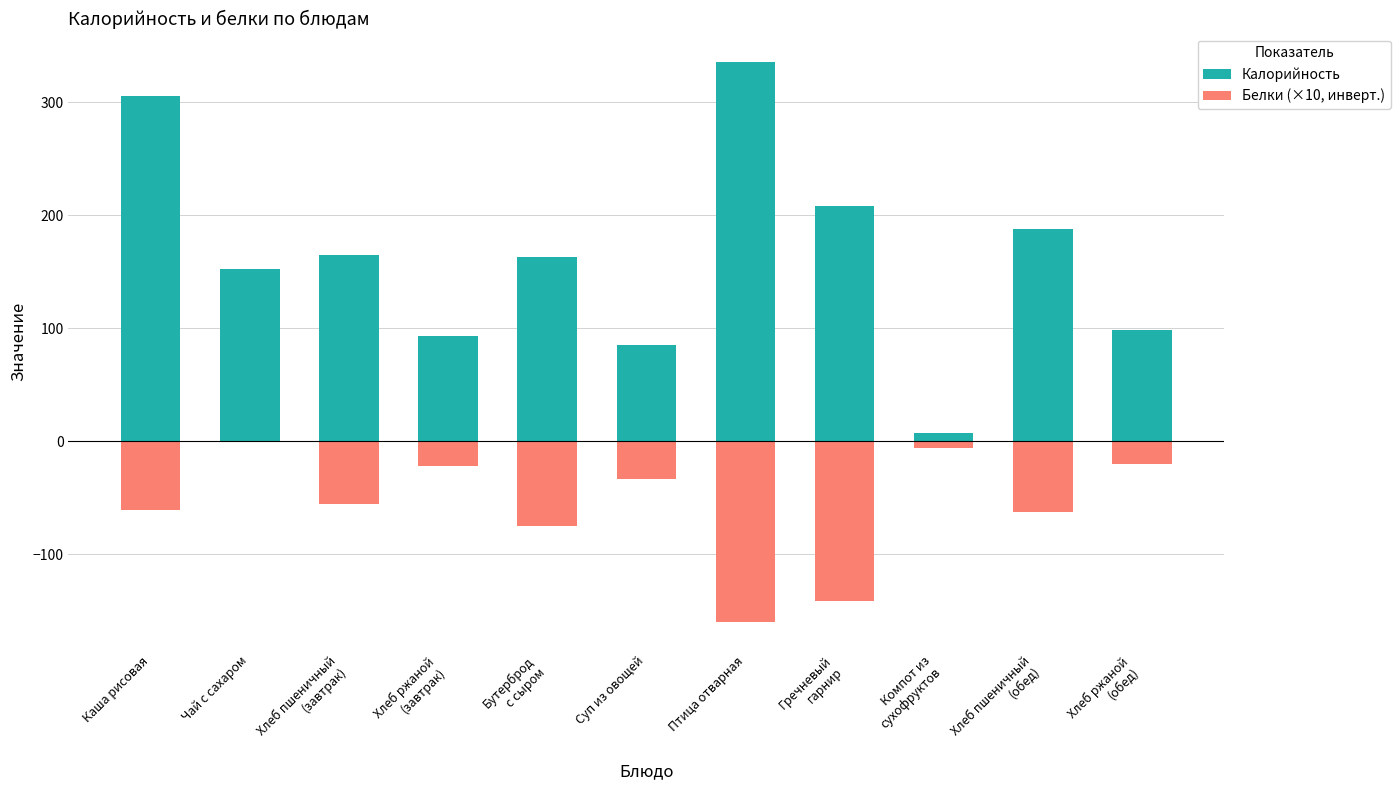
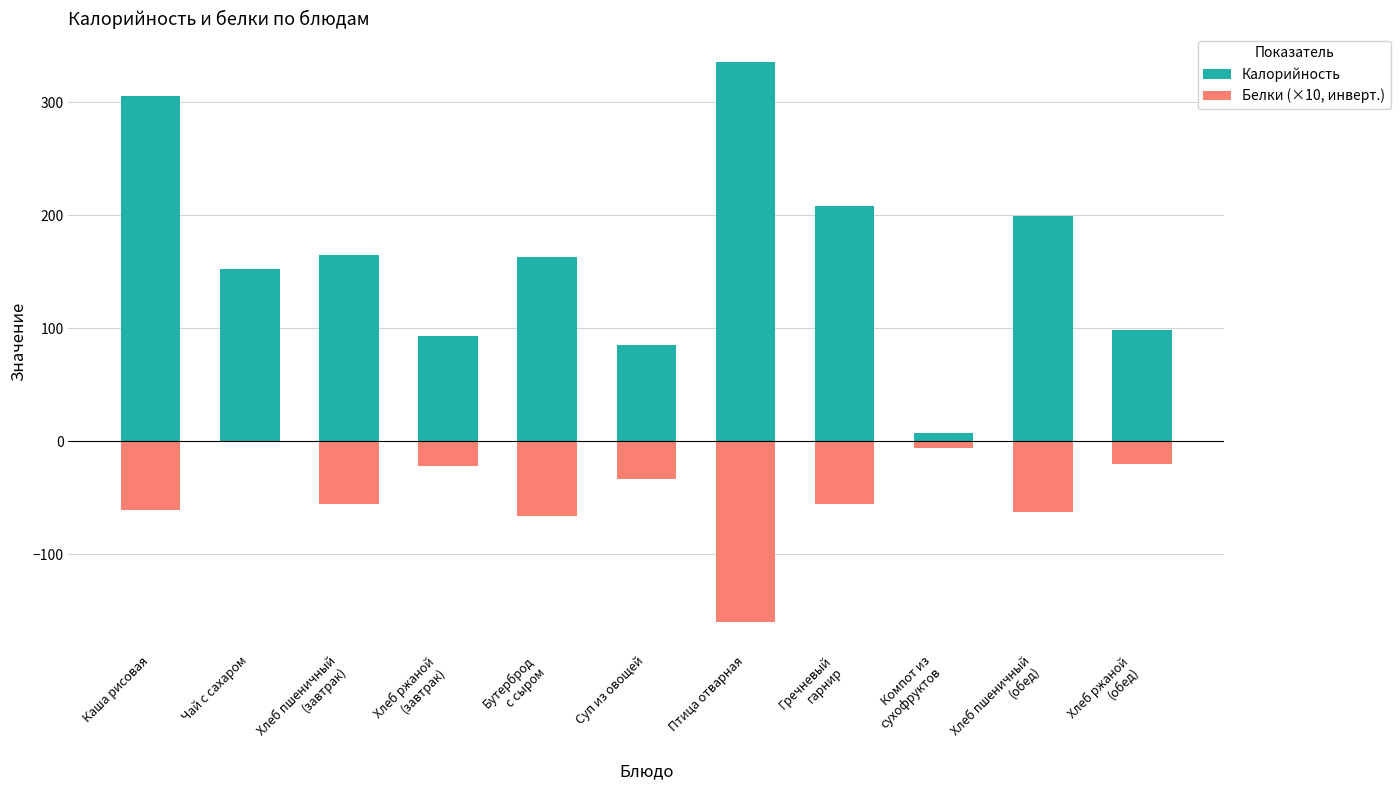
Белки (×10, инверт.), Бутерброд с сыром: -75 -> -66
Белки (×10, инверт.), Гречневый гарнир: -142 -> -56
Калорийность, Хлеб пшеничный (обед): 188 -> 199
